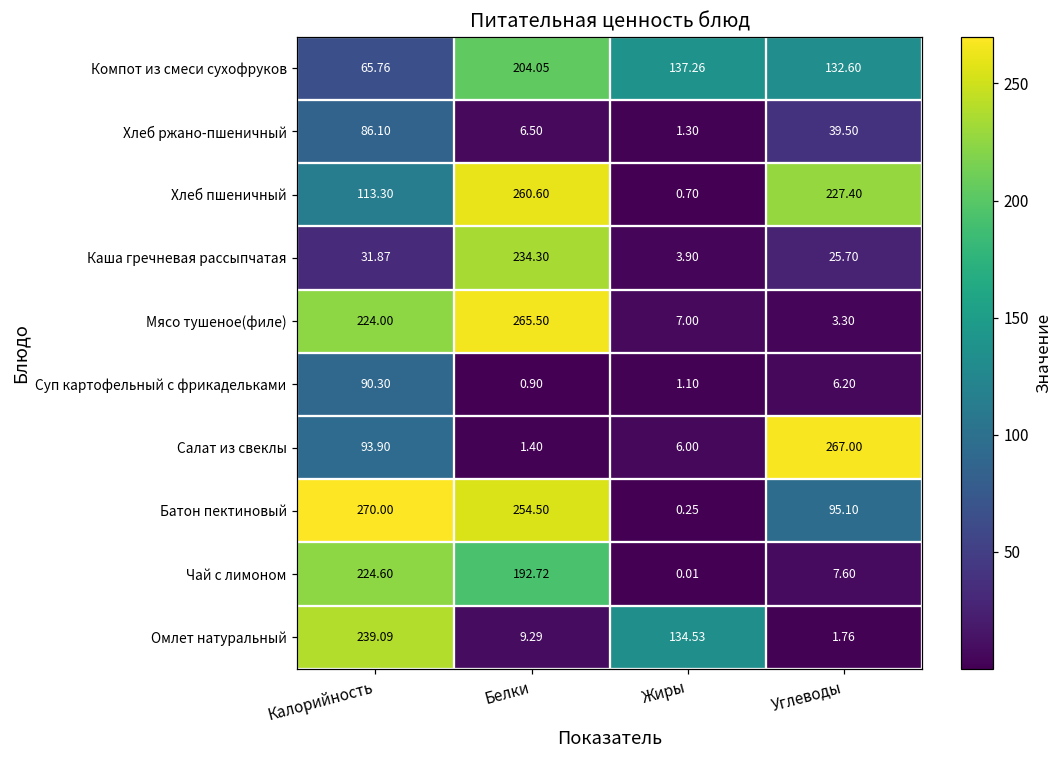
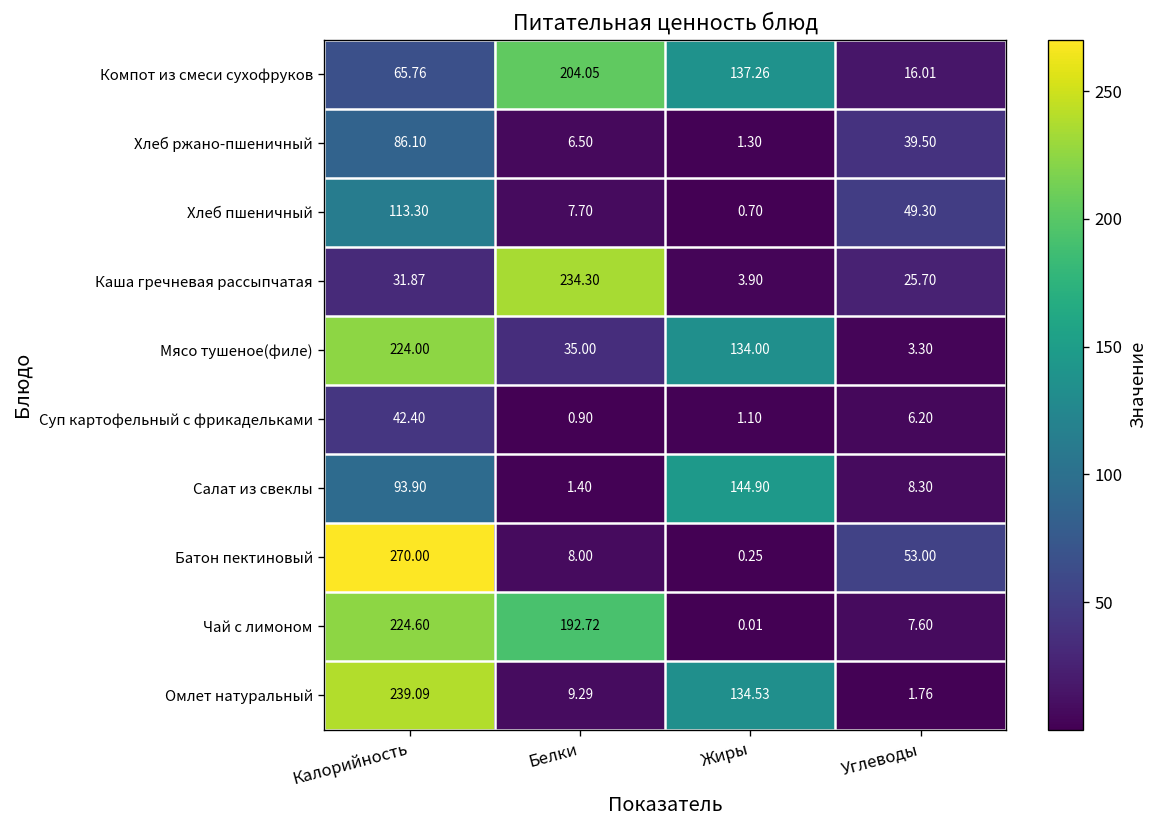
Компот из смеси сухофруков, Углеводы: 132.60 -> 16.01
Хлеб пшеничный, Белки: 260.60 -> 7.70
Хлеб пшеничный, Углеводы: 227.40 -> 49.30
Мясо тушеное(филе), Белки: 265.50 -> 35.00
Мясо тушеное(филе), Жиры: 7.00 -> 134.00
Суп картофельный с фрикадельками, Калорийность: 90.30 -> 42.40
Салат из свеклы, Жиры: 6.00 -> 144.90
Салат из свеклы, Углеводы: 267.00 -> 8.30
Батон пектиновый, Белки: 254.50 -> 8.00
Батон пектиновый, Углеводы: 95.10 -> 53.00
